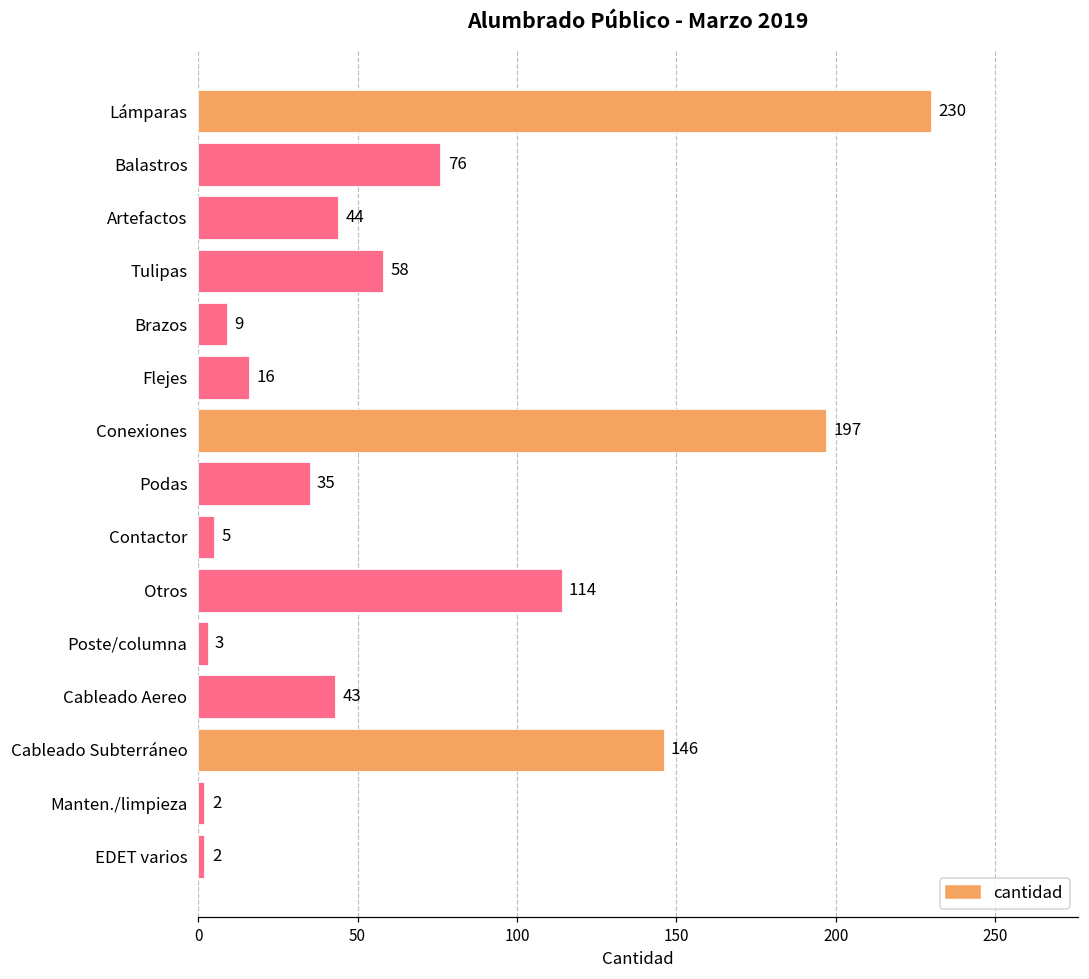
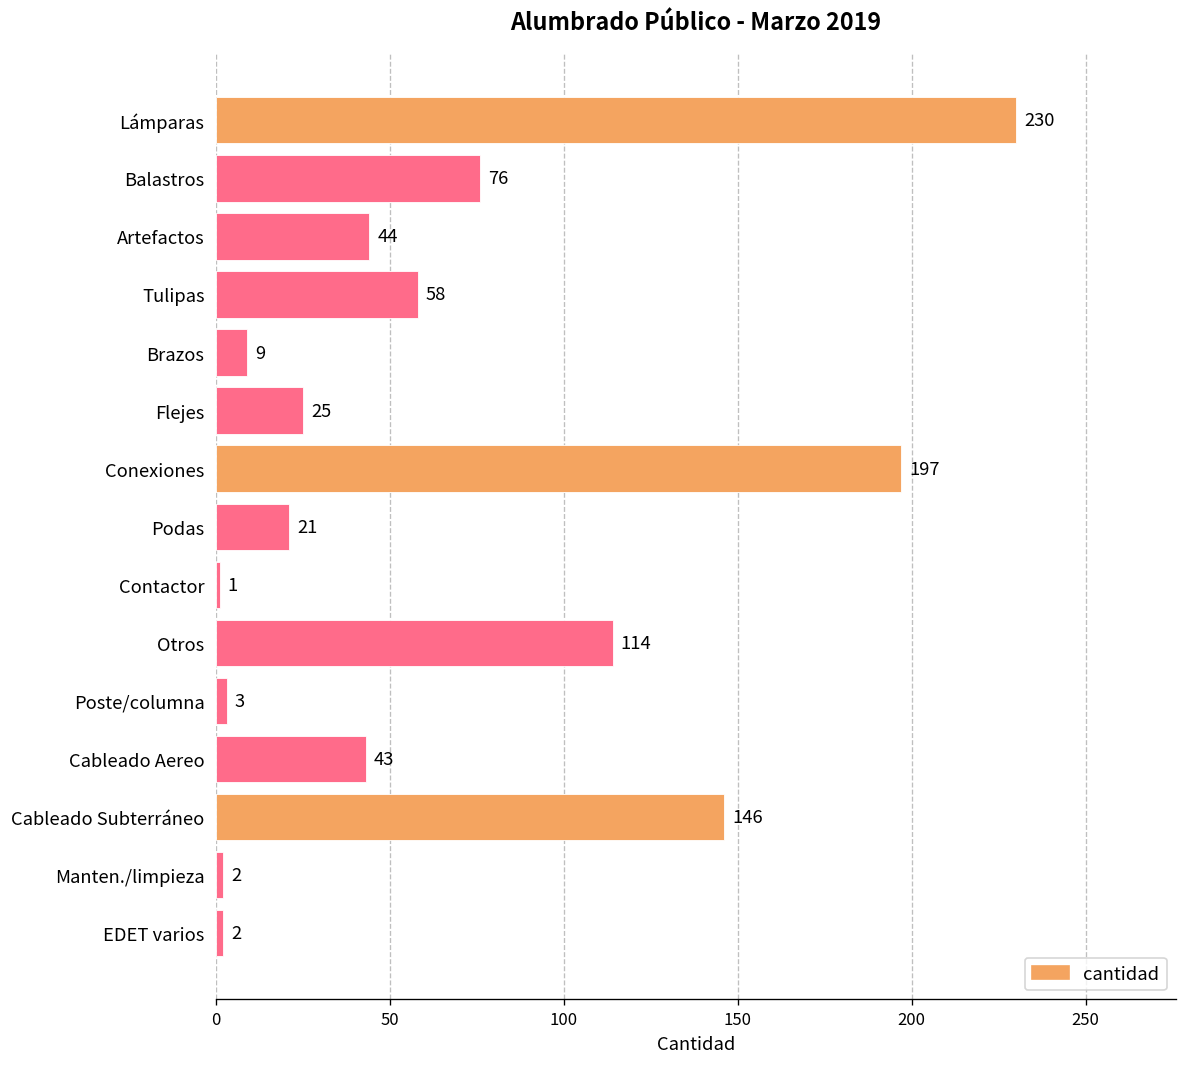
Flejes: 16 -> 25
Podas: 35 -> 21
Contactor: 5 -> 1
